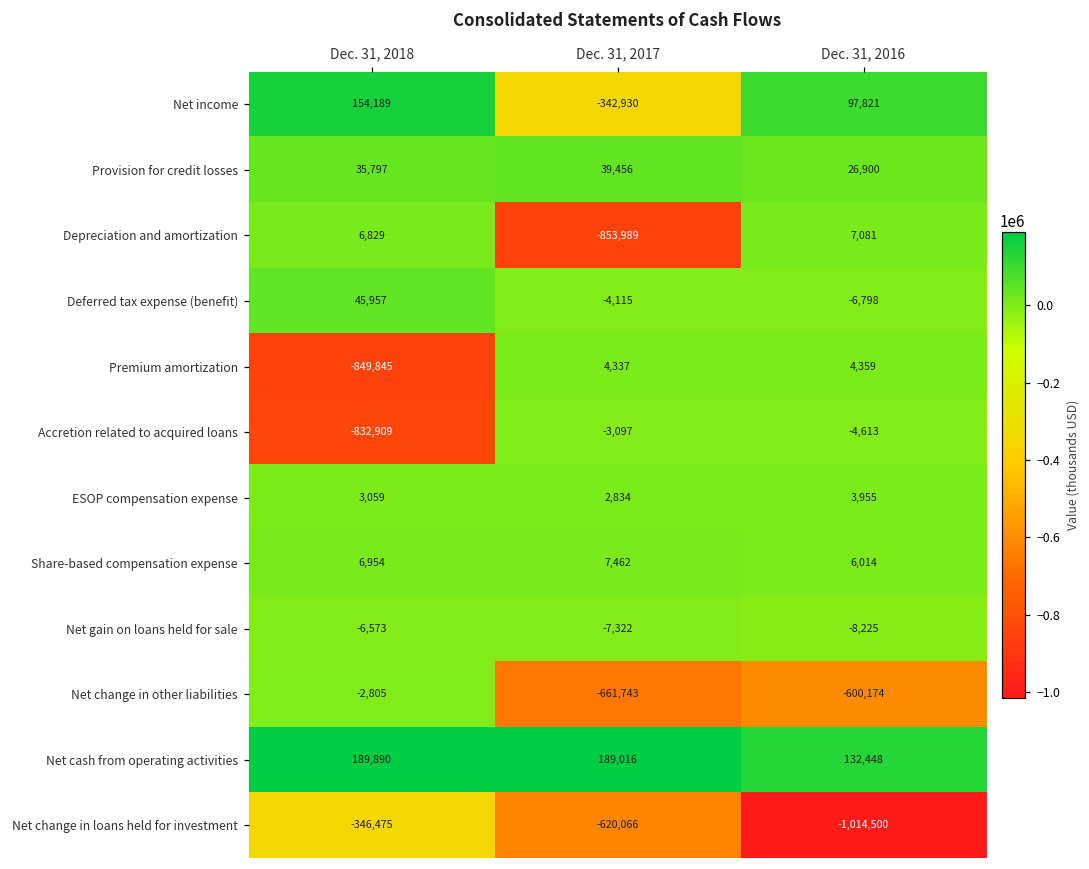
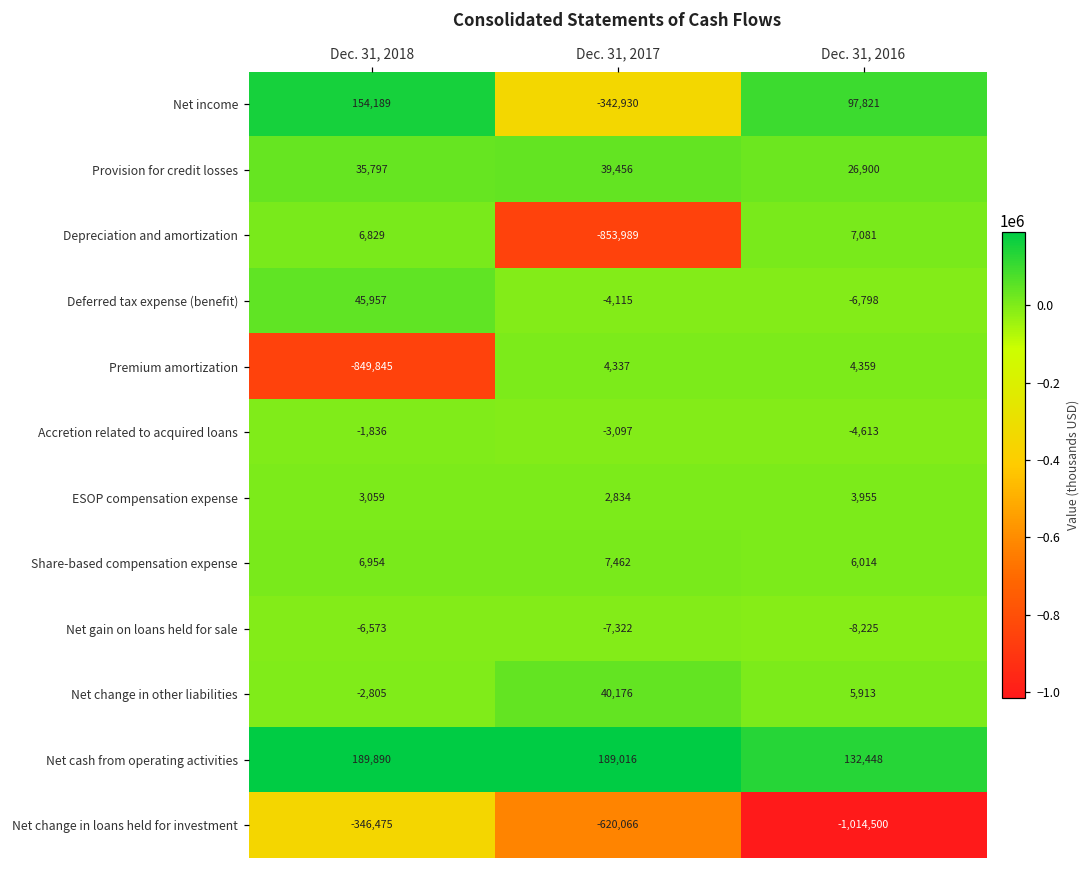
Accretion related to acquired loans, Dec. 31, 2018: -832,909 -> -1,836
Net change in other liabilities, Dec. 31, 2017: -661,743 -> 40,176
Net change in other liabilities, Dec. 31, 2016: -600,174 -> 5,913
